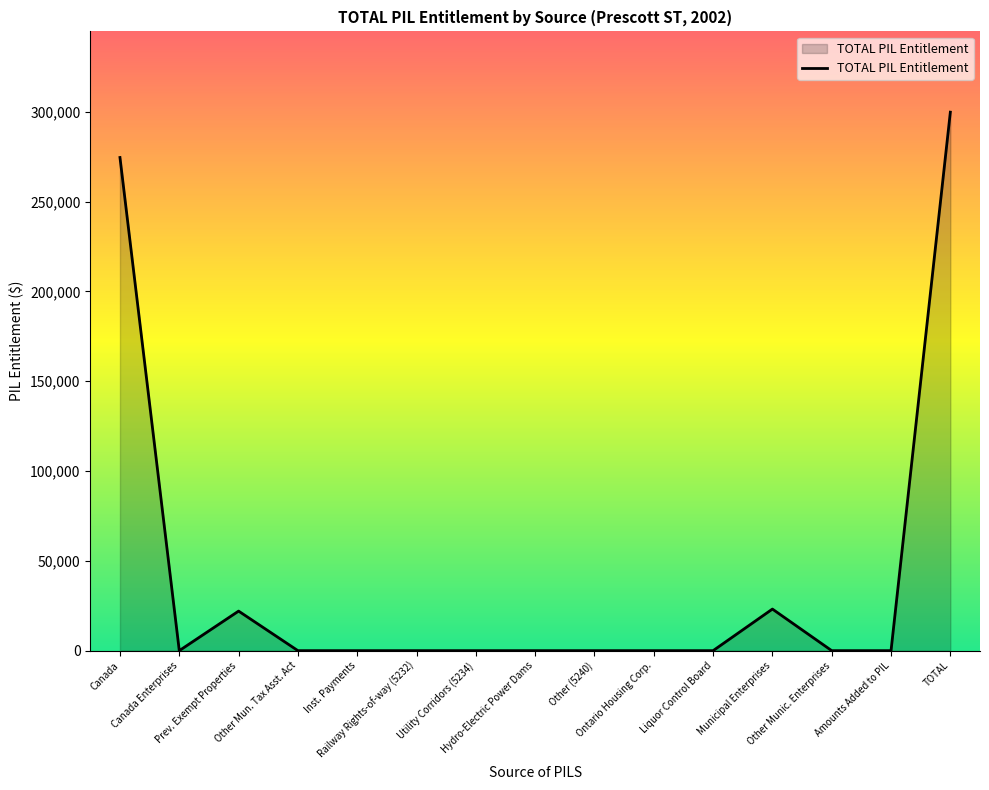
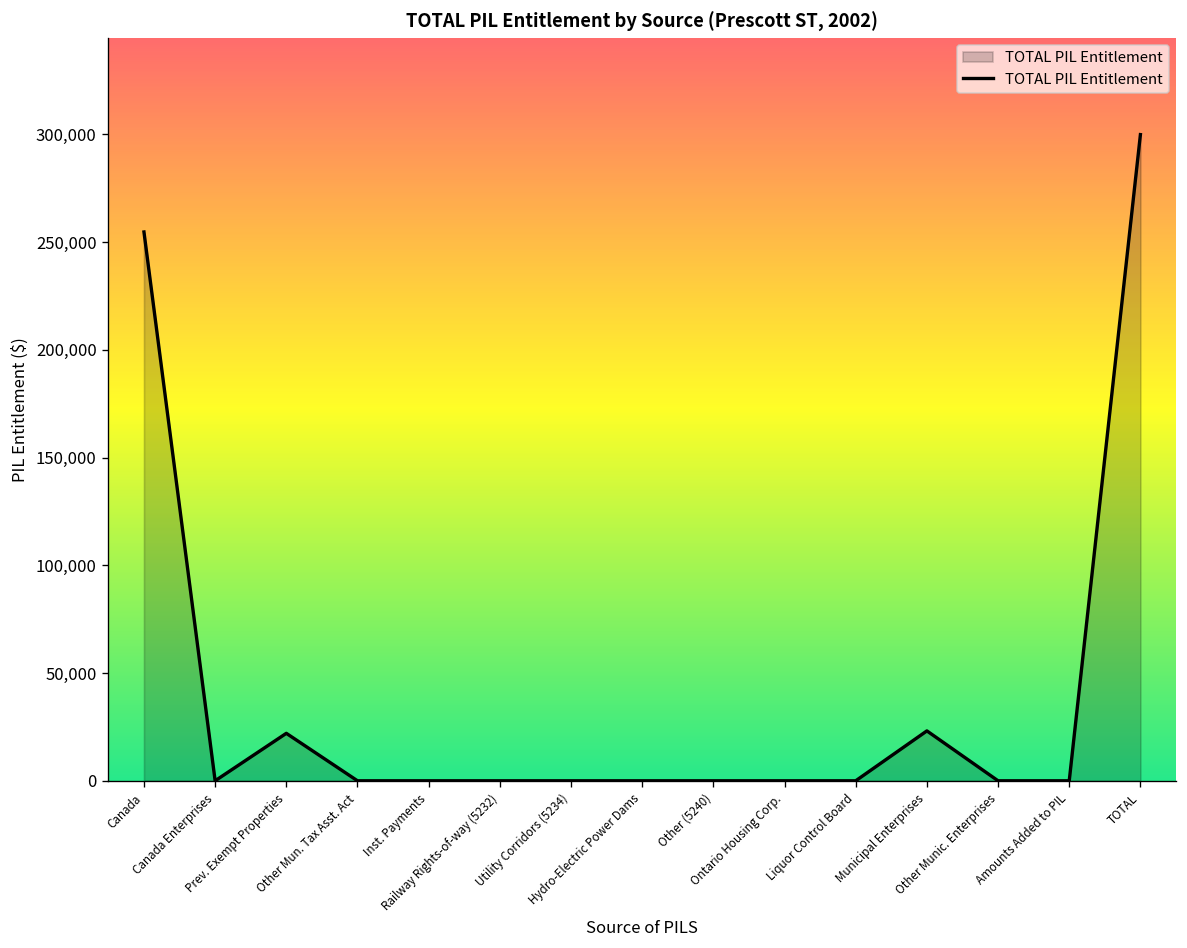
Canada: 275,000 -> 255,000
